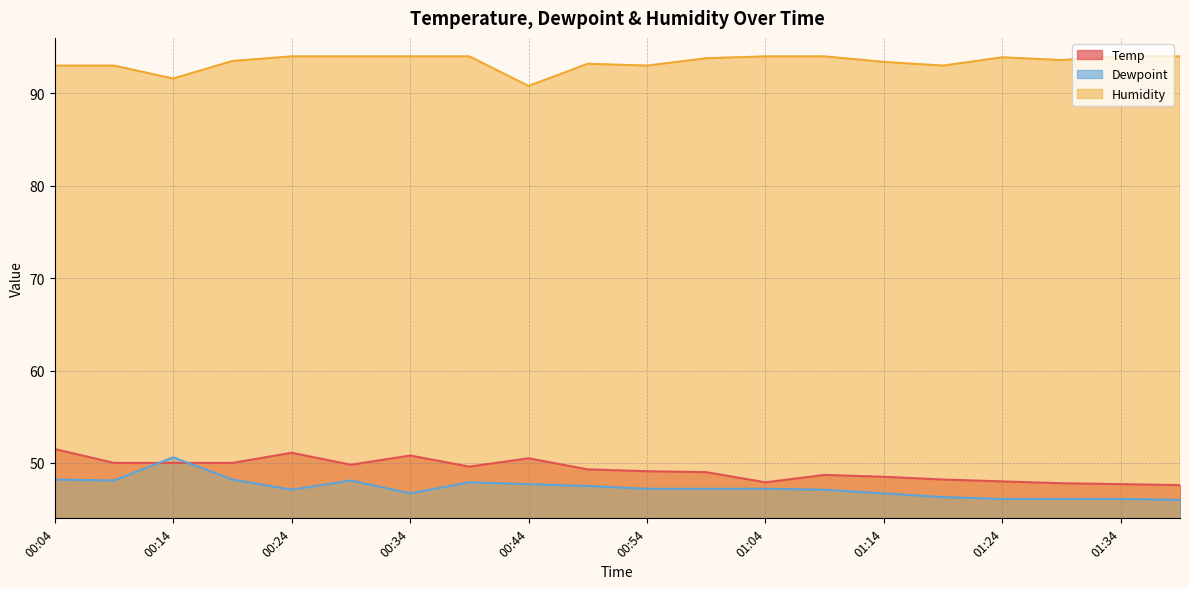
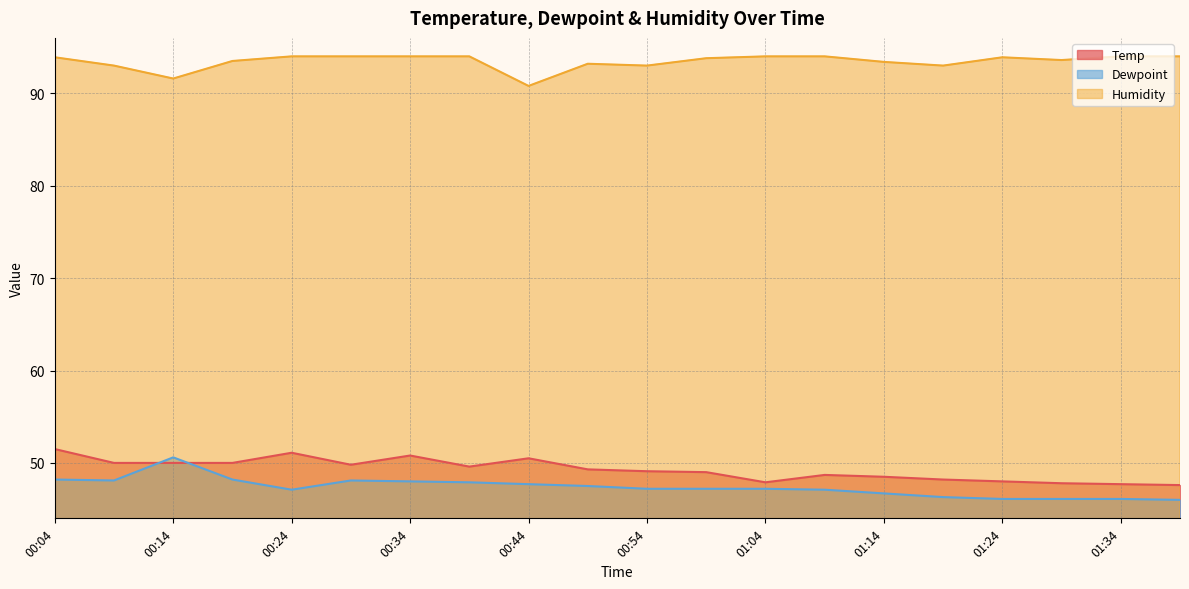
Humidity, 00:04: 93 -> 94
Dewpoint, 00:34: 47 -> 48
